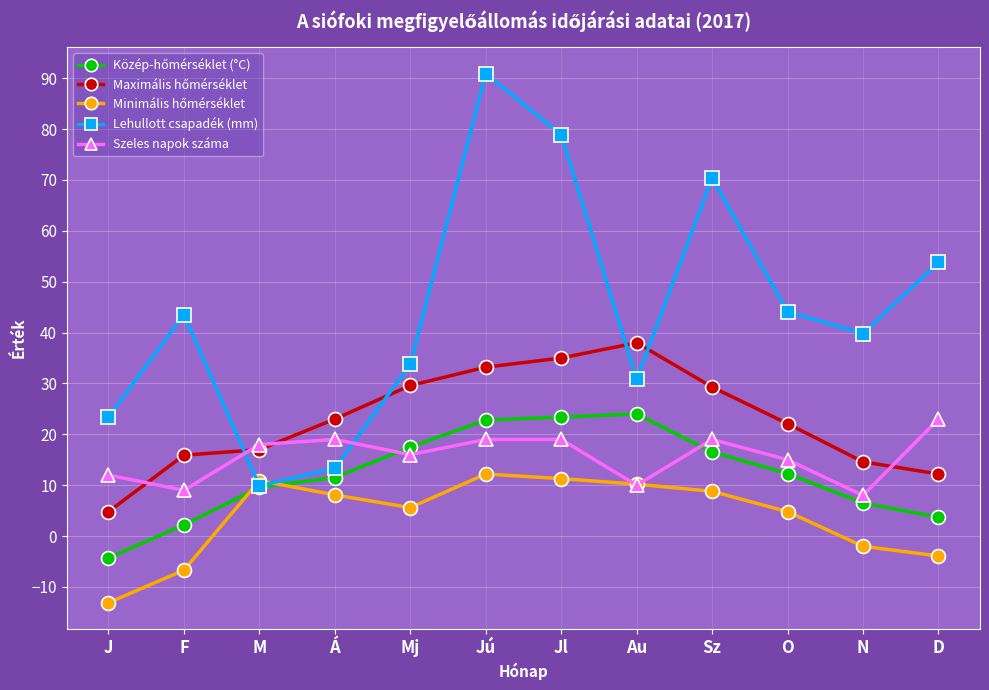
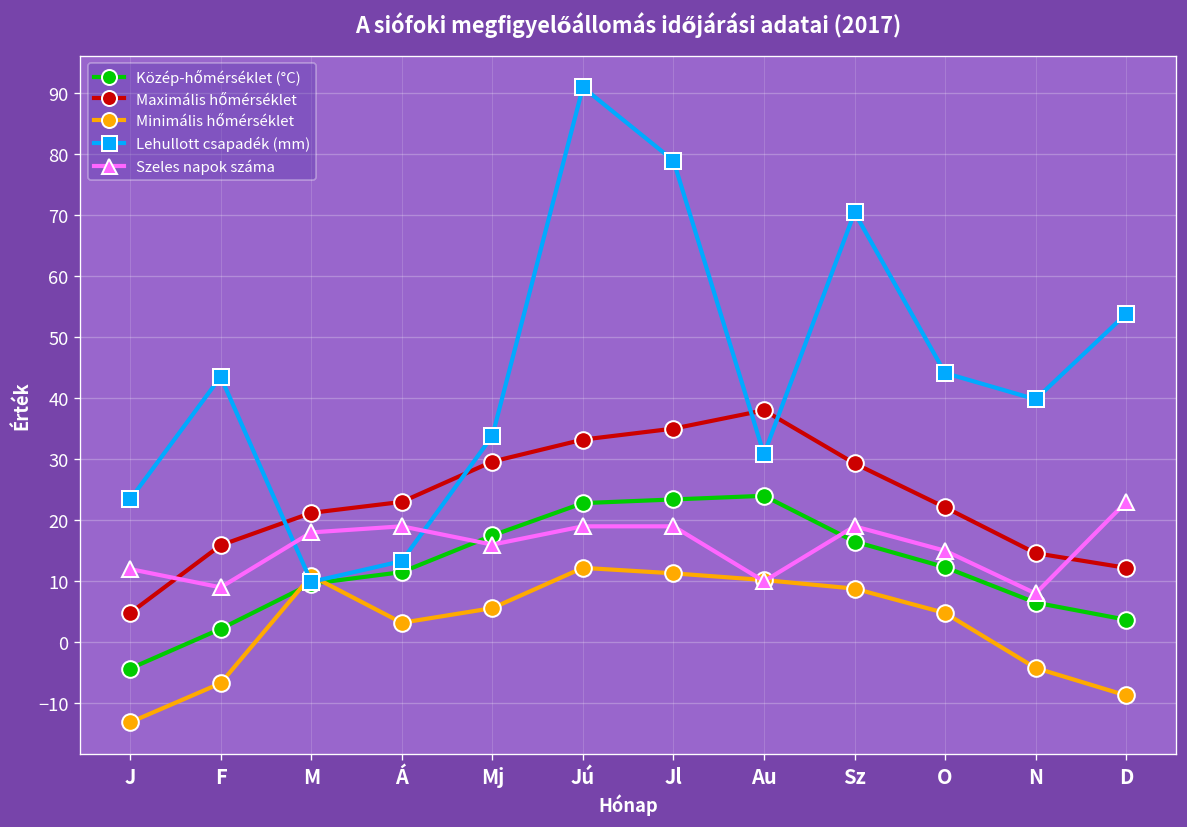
Maximális hőmérséklet, M: 17 -> 21
Minimális hőmérséklet, Á: 8 -> 3
Minimális hőmérséklet, N: -2 -> -4
Minimális hőmérséklet, D: -4 -> -9
